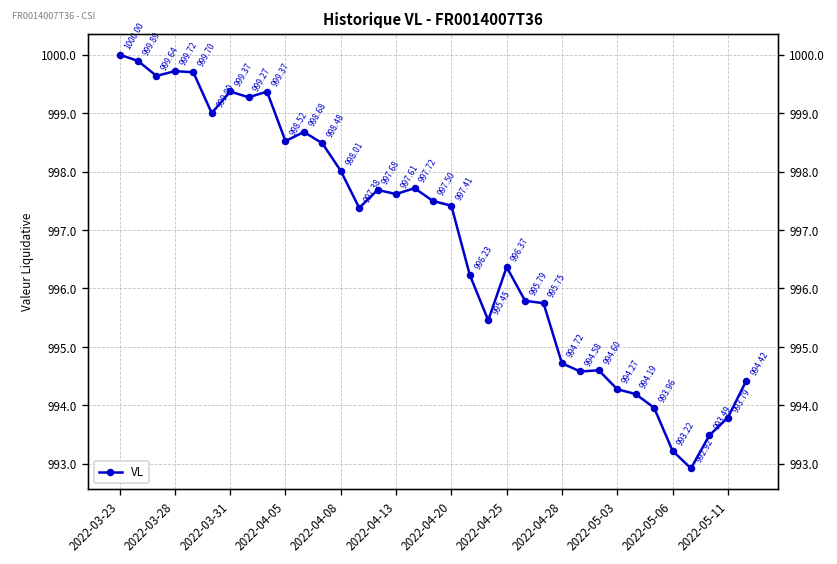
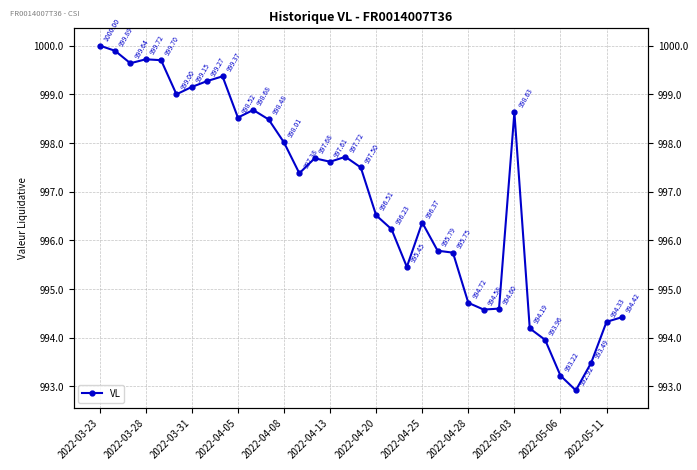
2022-03-31: 999.37 -> 999.15
2022-04-20: 997.41 -> 996.51
2022-05-03: 994.27 -> 998.63
2022-05-11: 993.79 -> 994.33
